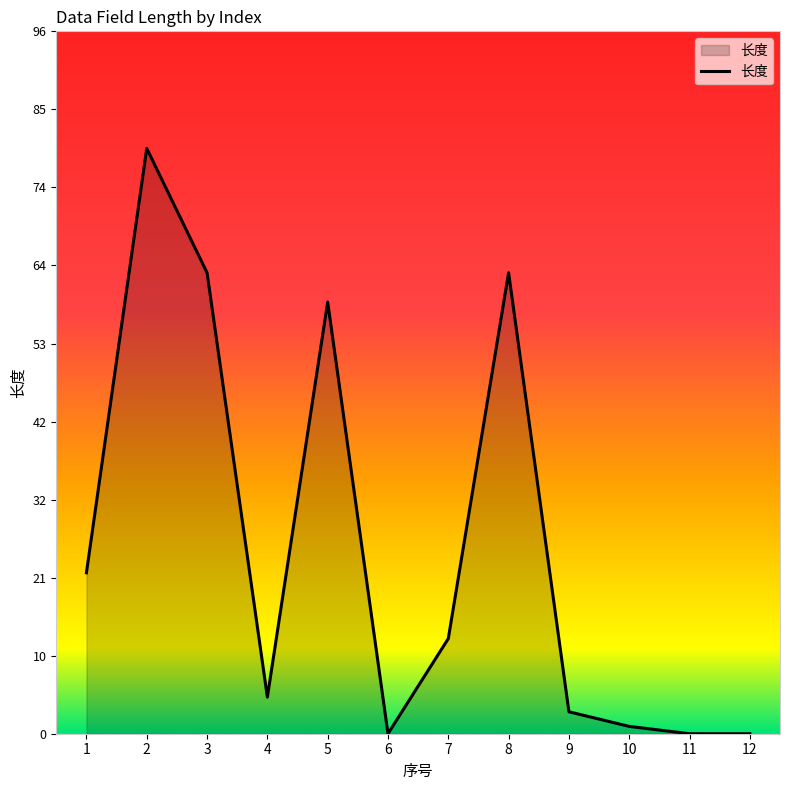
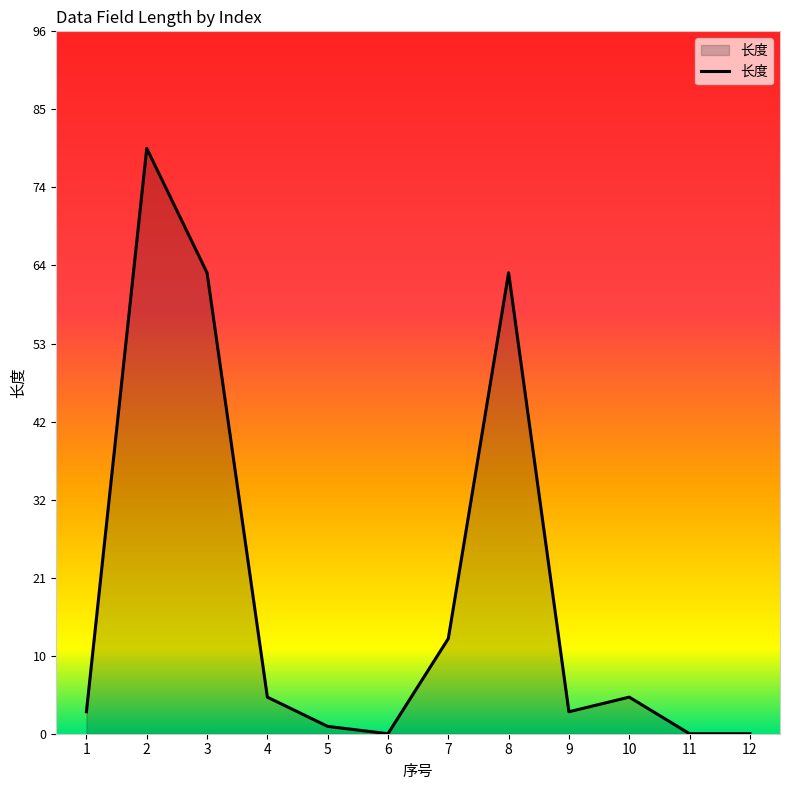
1: 22 -> 3
5: 59 -> 1
10: 1 -> 5
